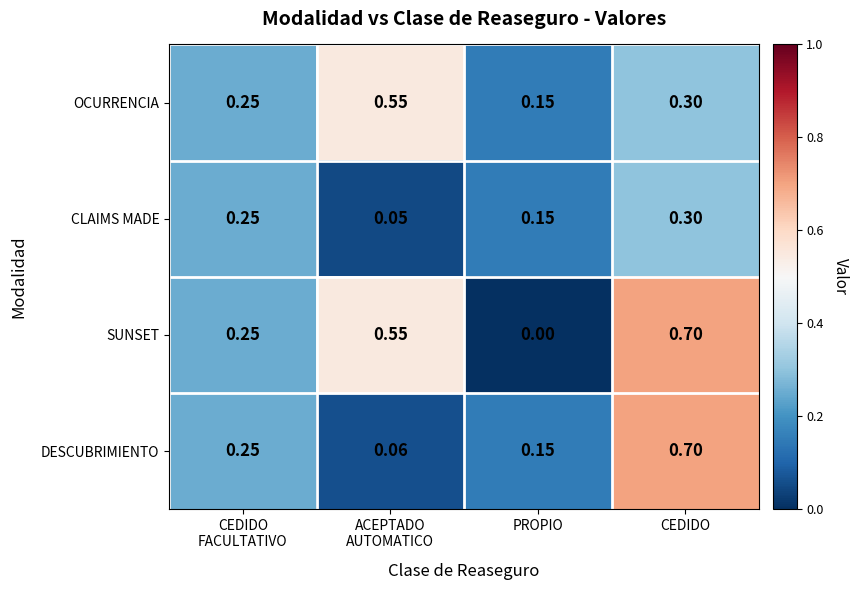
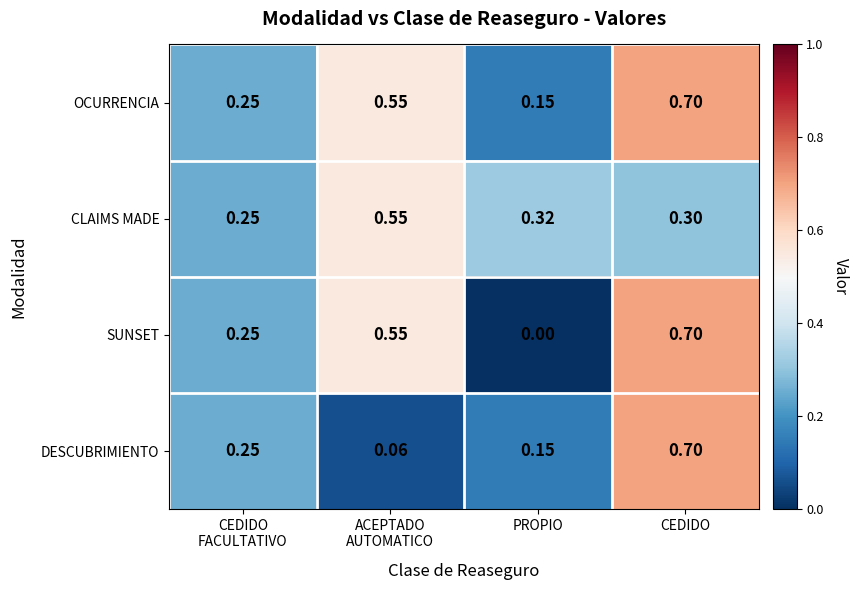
OCURRENCIA, CEDIDO: 0.30 -> 0.70
CLAIMS MADE, ACEPTADO AUTOMATICO: 0.05 -> 0.55
CLAIMS MADE, PROPIO: 0.15 -> 0.32
